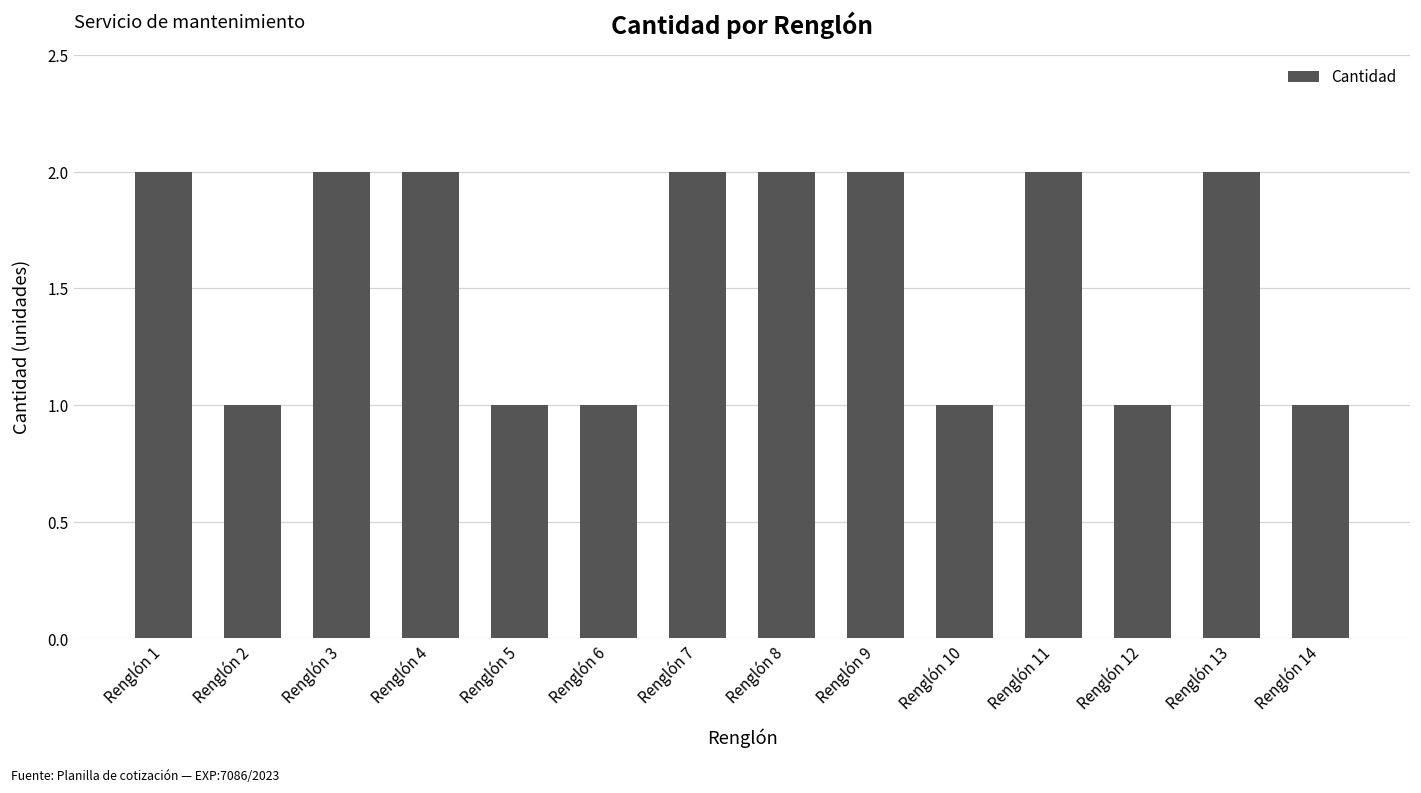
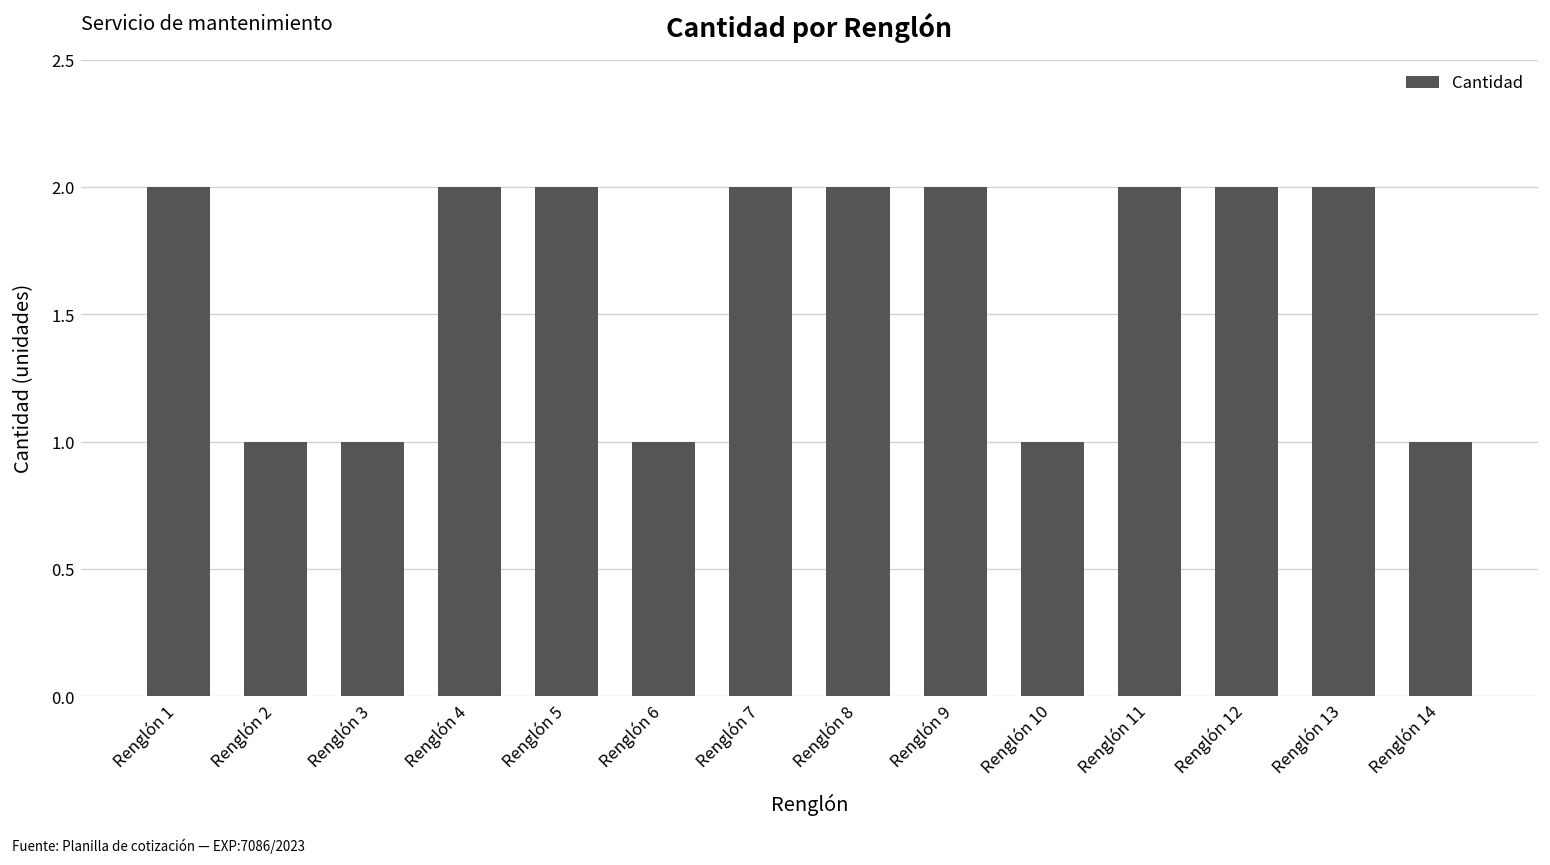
Renglón 3: 2 -> 1
Renglón 5: 1 -> 2
Renglón 12: 1 -> 2
